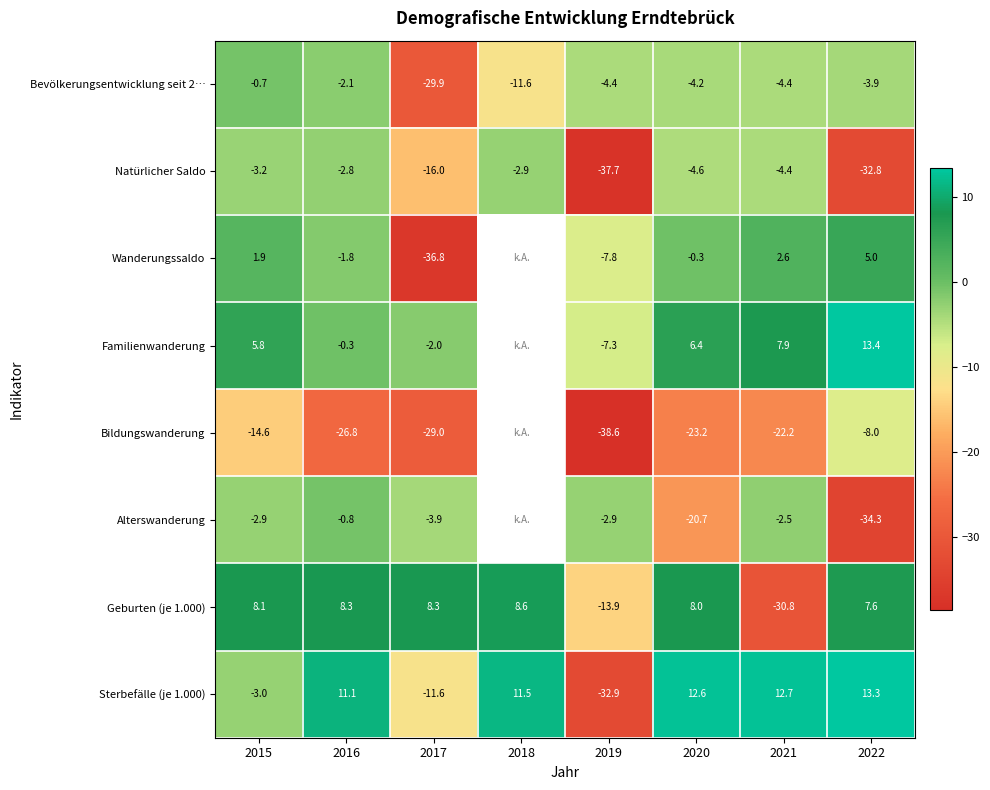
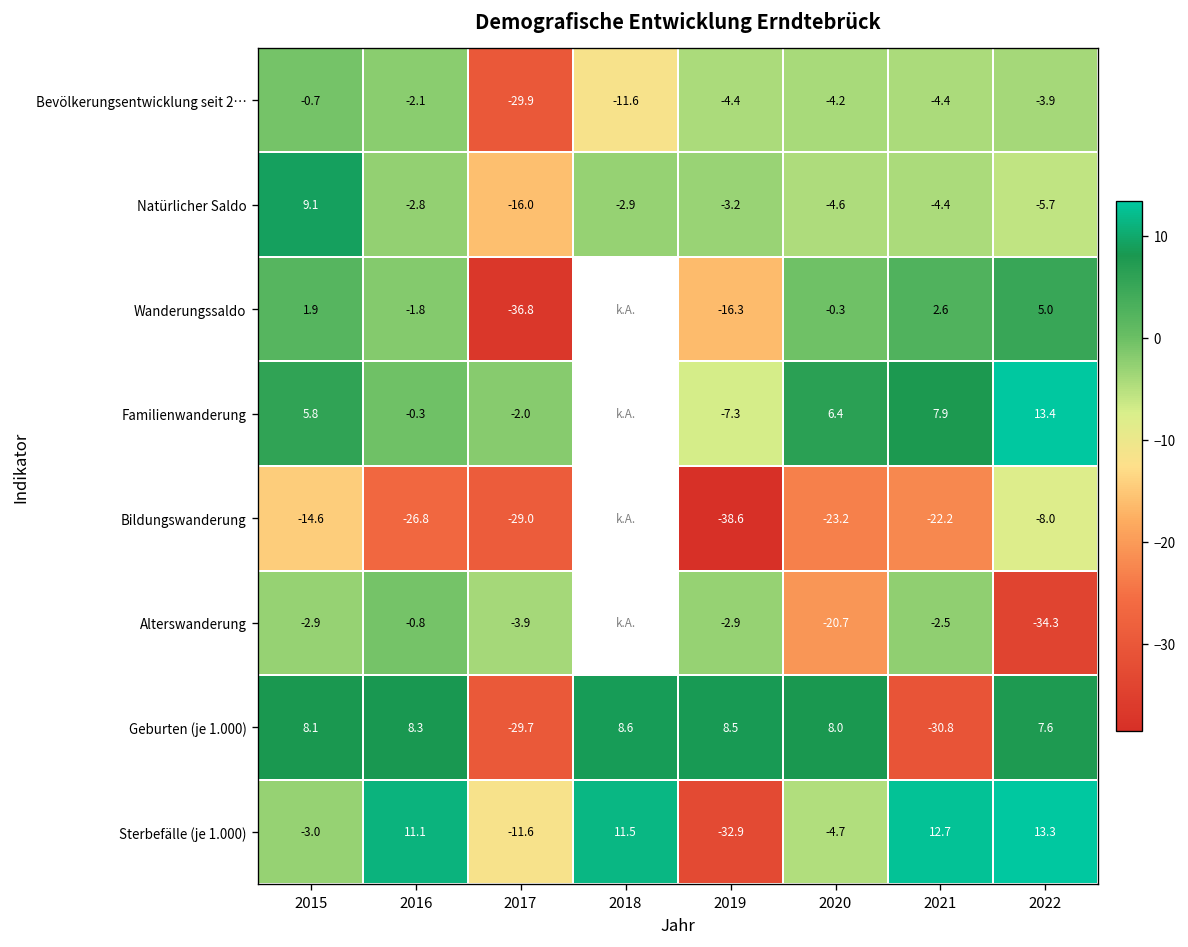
Natürlicher Saldo, 2015: -3.2 -> 9.1
Natürlicher Saldo, 2019: -37.7 -> -3.2
Natürlicher Saldo, 2022: -32.8 -> -5.7
Wanderungssaldo, 2019: -7.8 -> -16.3
Geburten (je 1.000), 2017: 8.3 -> -29.7
Geburten (je 1.000), 2019: -13.9 -> 8.5
Sterbefälle (je 1.000), 2020: 12.6 -> -4.7
